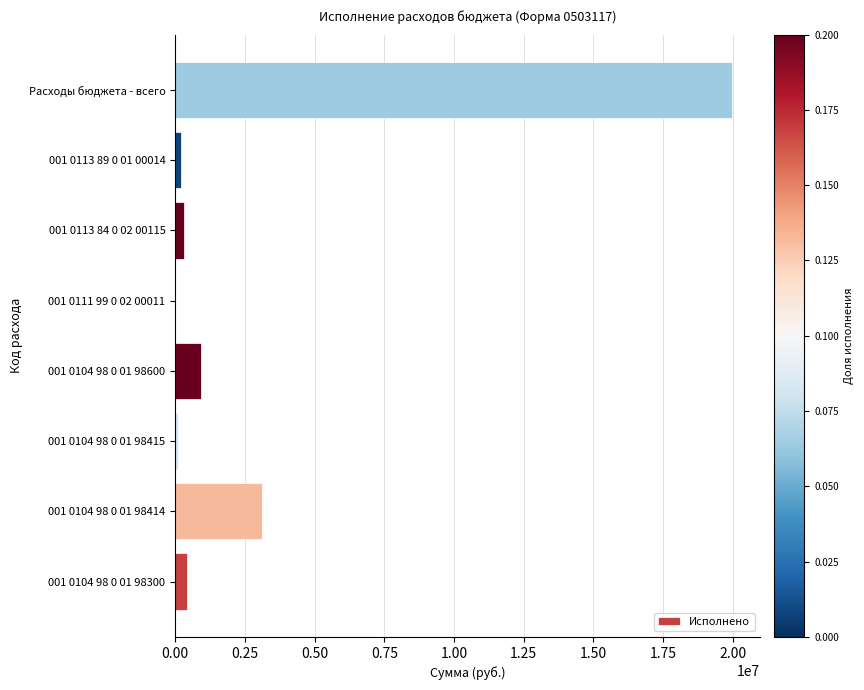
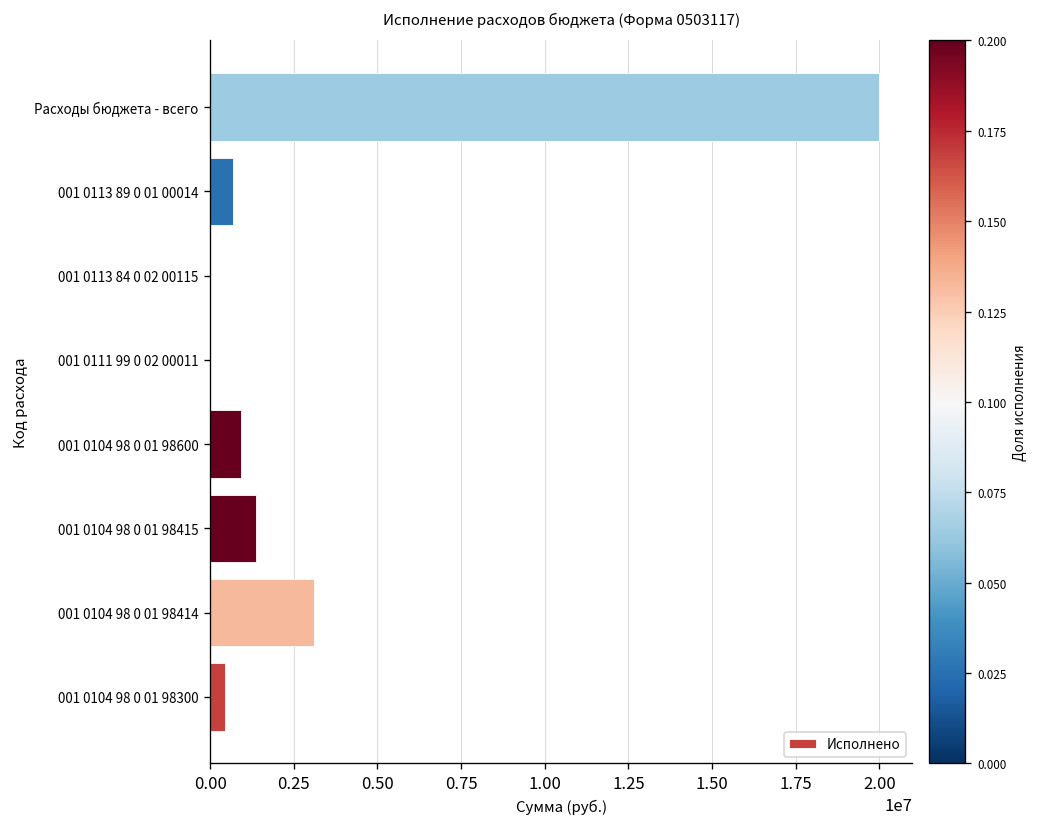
001 0113 89 0 01 00014: 200000 -> 700000
001 0113 84 0 02 00115: 300000 -> 0
001 0104 98 0 01 98415: 100000 -> 1400000
